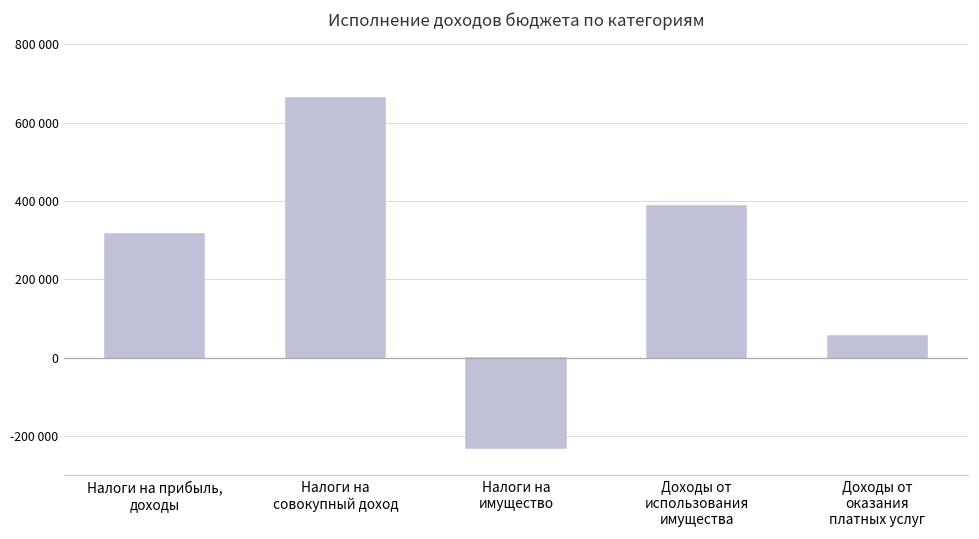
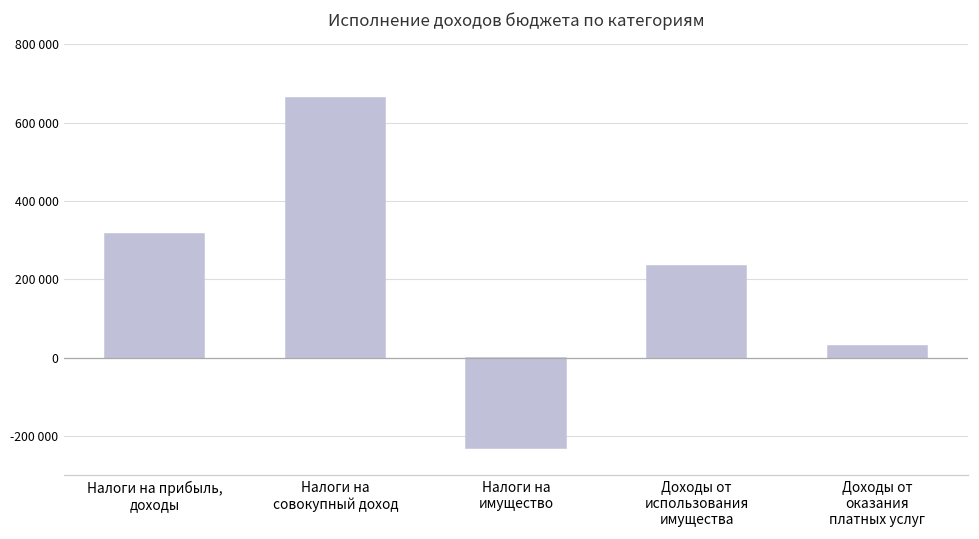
Доходы от использования имущества: 390000 -> 230000
Доходы от оказания платных услуг: 60000 -> 30000
